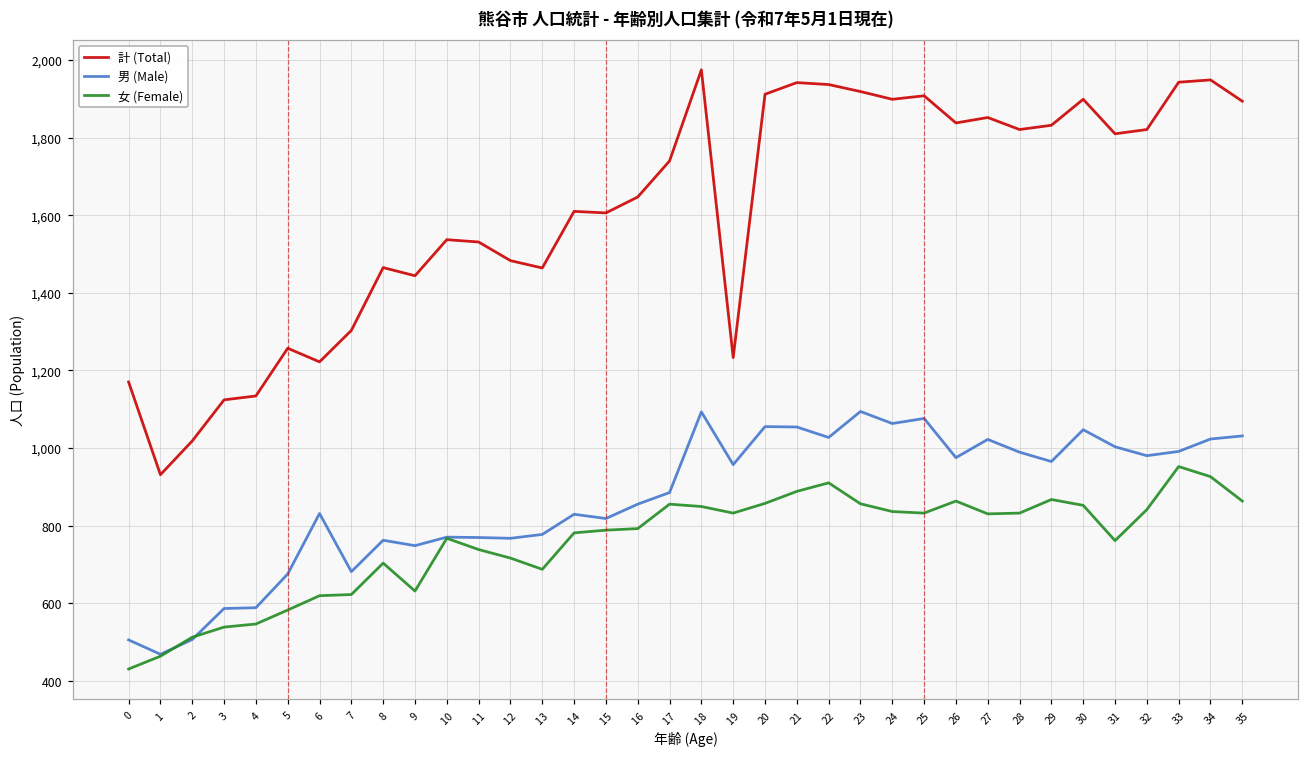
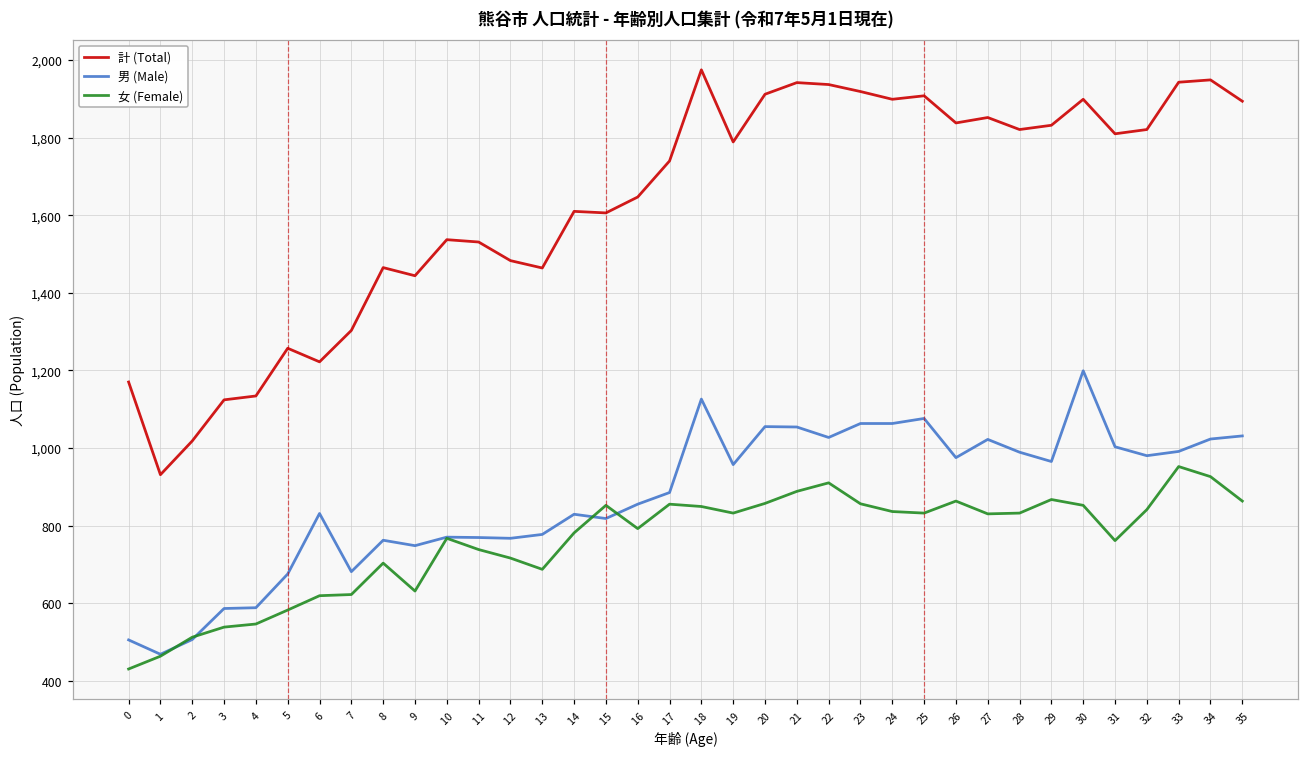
女 (Female), 15: 790 -> 850
男 (Male), 18: 1,090 -> 1,130
計 (Total), 19: 1,230 -> 1,790
男 (Male), 23: 1,090 -> 1,060
男 (Male), 30: 1,050 -> 1,200
